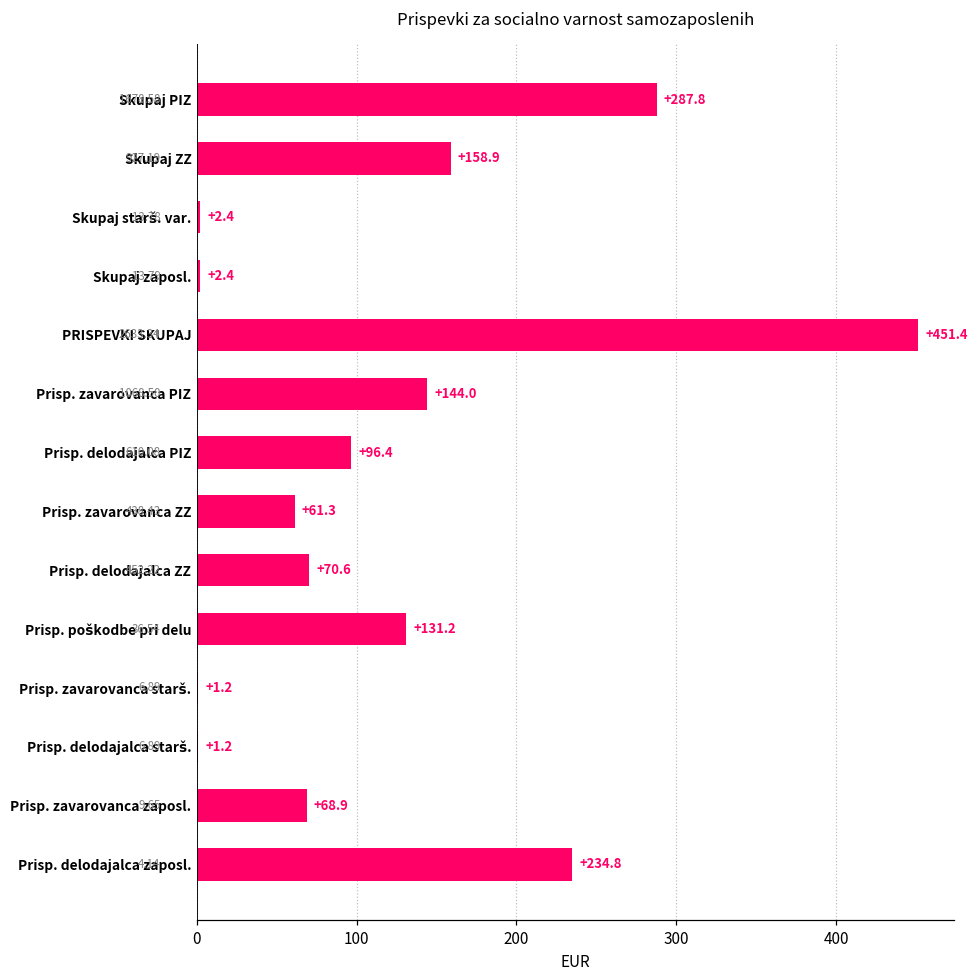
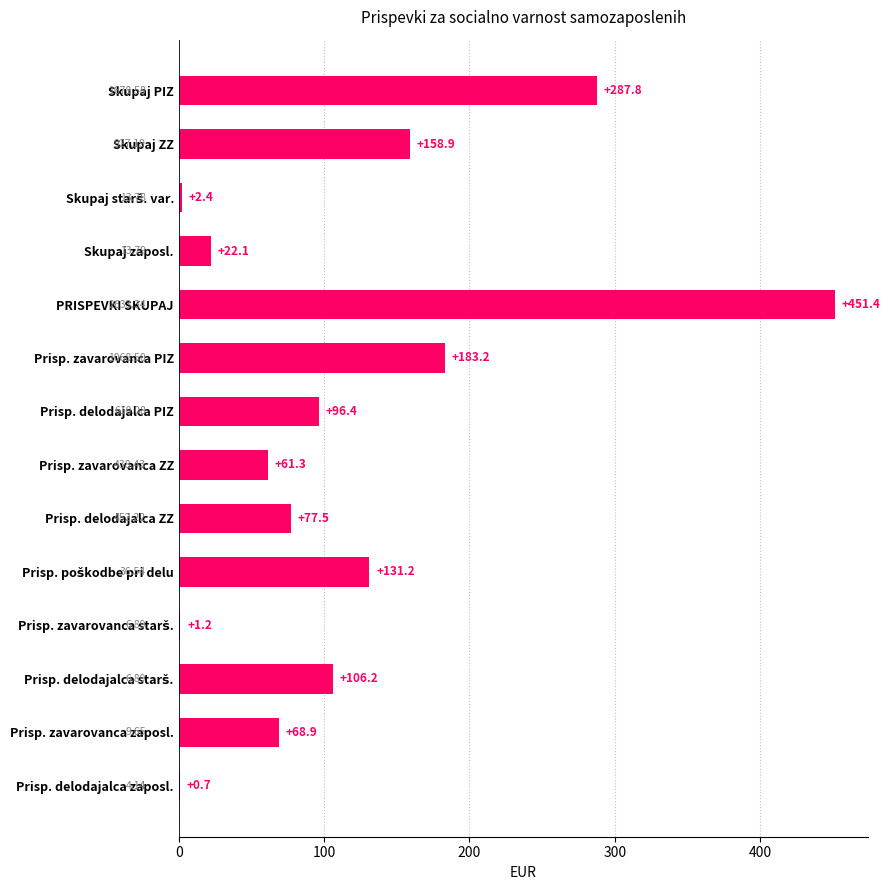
Skupaj zaposl.: +2.4 -> +22.1
Prisp. zavarovanca PIZ: +144.0 -> +183.2
Prisp. delodajalca ZZ: +70.6 -> +77.5
Prisp. delodajalca starš.: +1.2 -> +106.2
Prisp. delodajalca zaposl.: +234.8 -> +0.7
